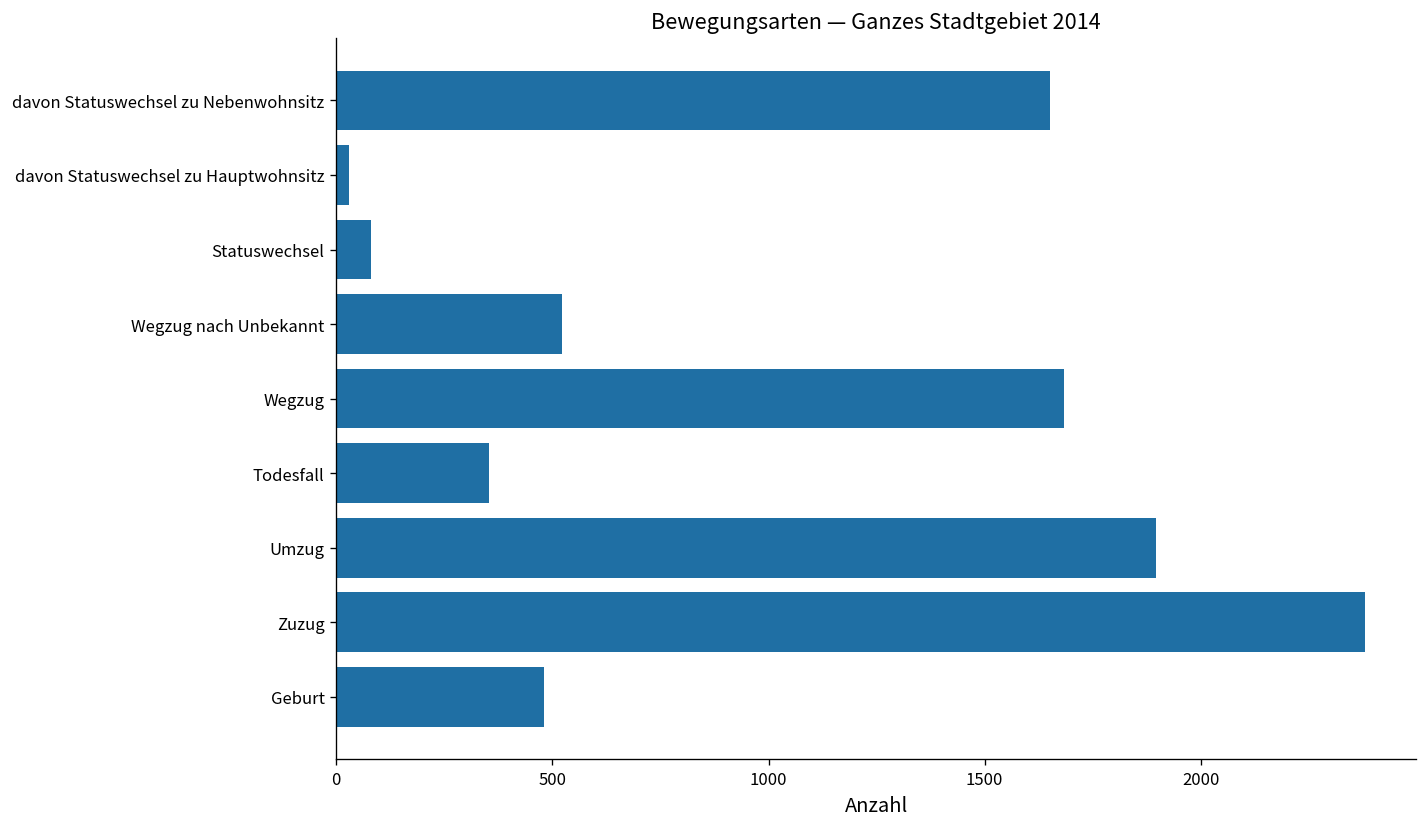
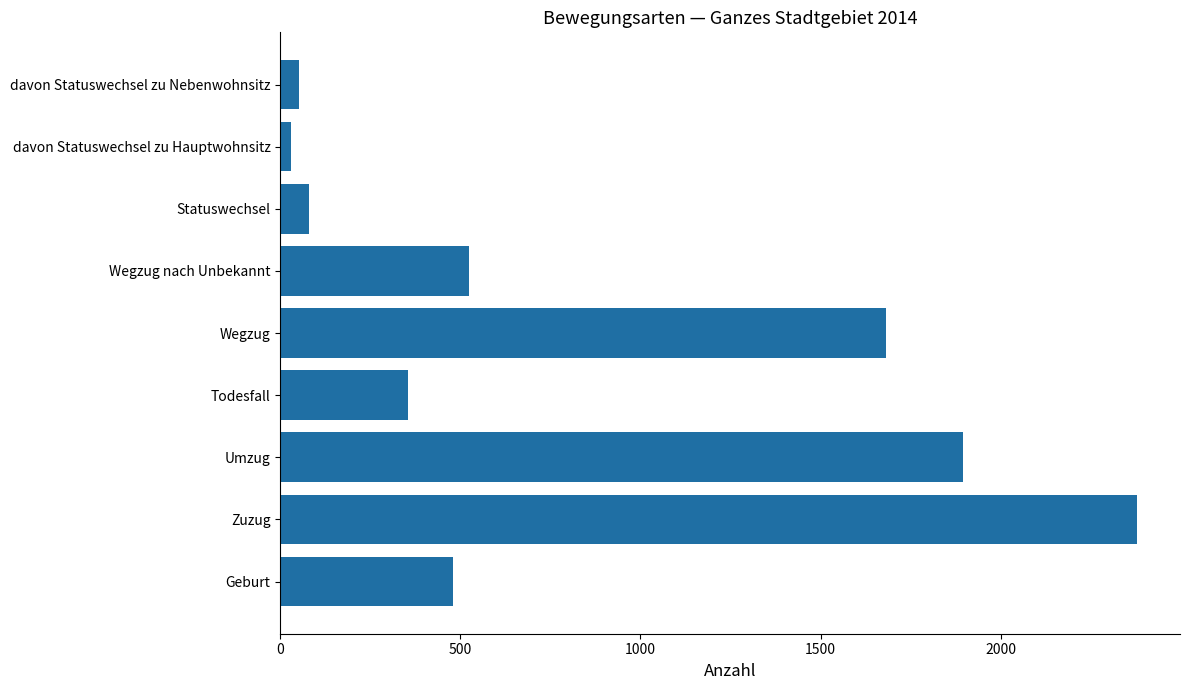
davon Statuswechsel zu Nebenwohnsitz: 1650 -> 50
